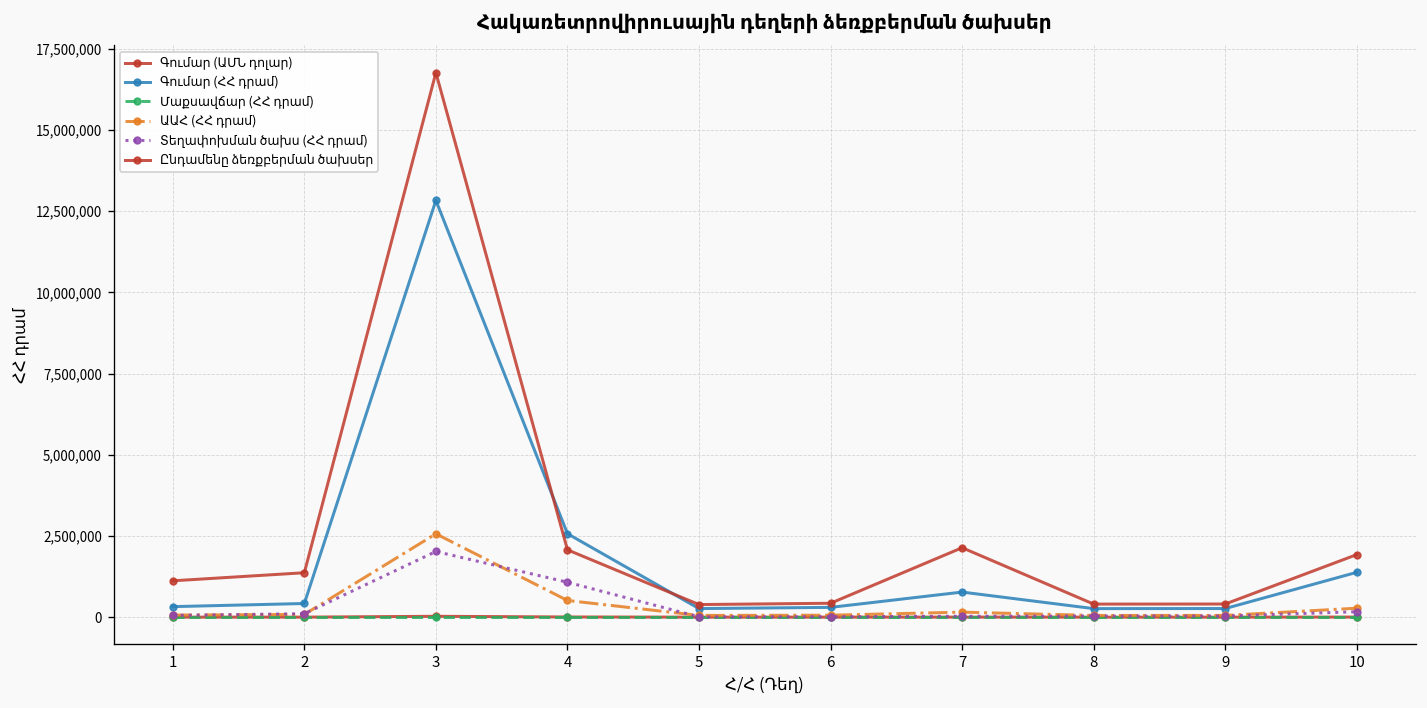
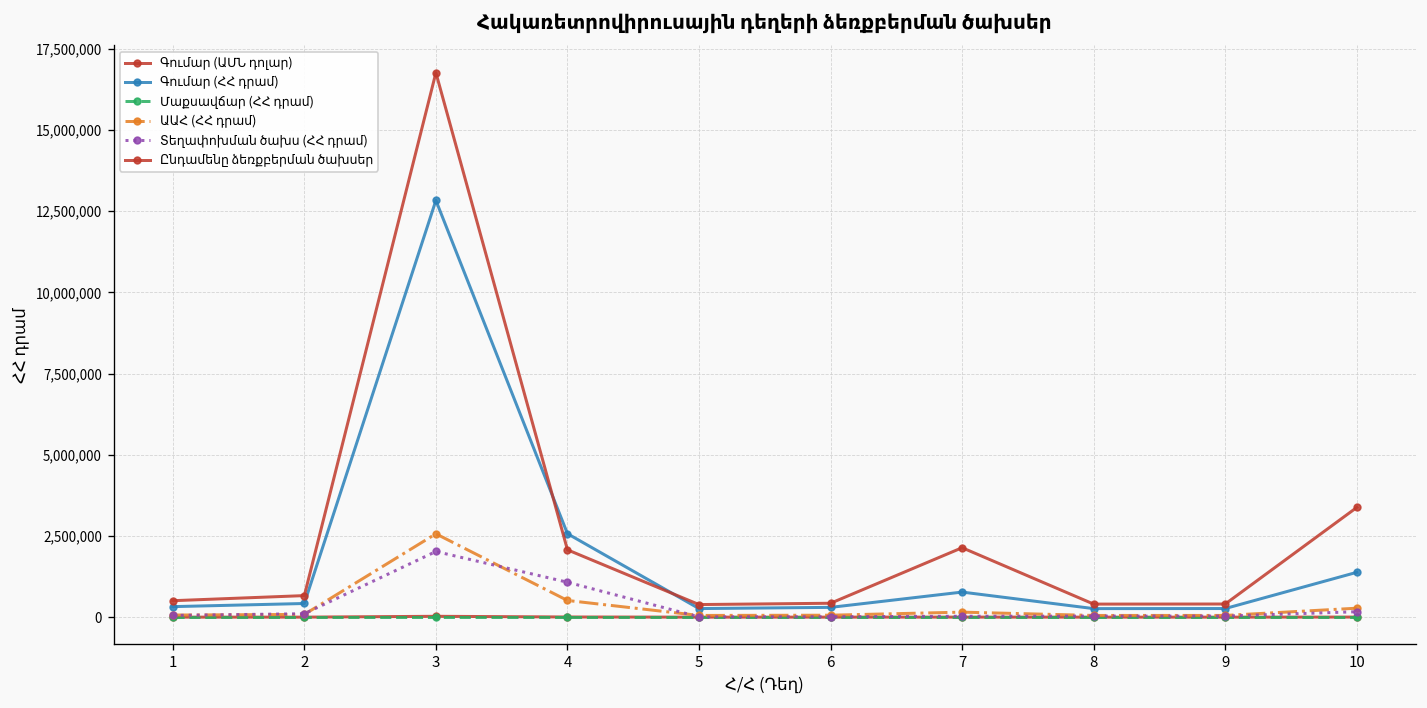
Ընդամենը ձեռքբերման ծախսեր, 1: 1,100,000 -> 500,000
Ընդամենը ձեռքբերման ծախսեր, 2: 1,400,000 -> 700,000
Ընդամենը ձեռքբերման ծախսեր, 10: 1,900,000 -> 3,400,000
